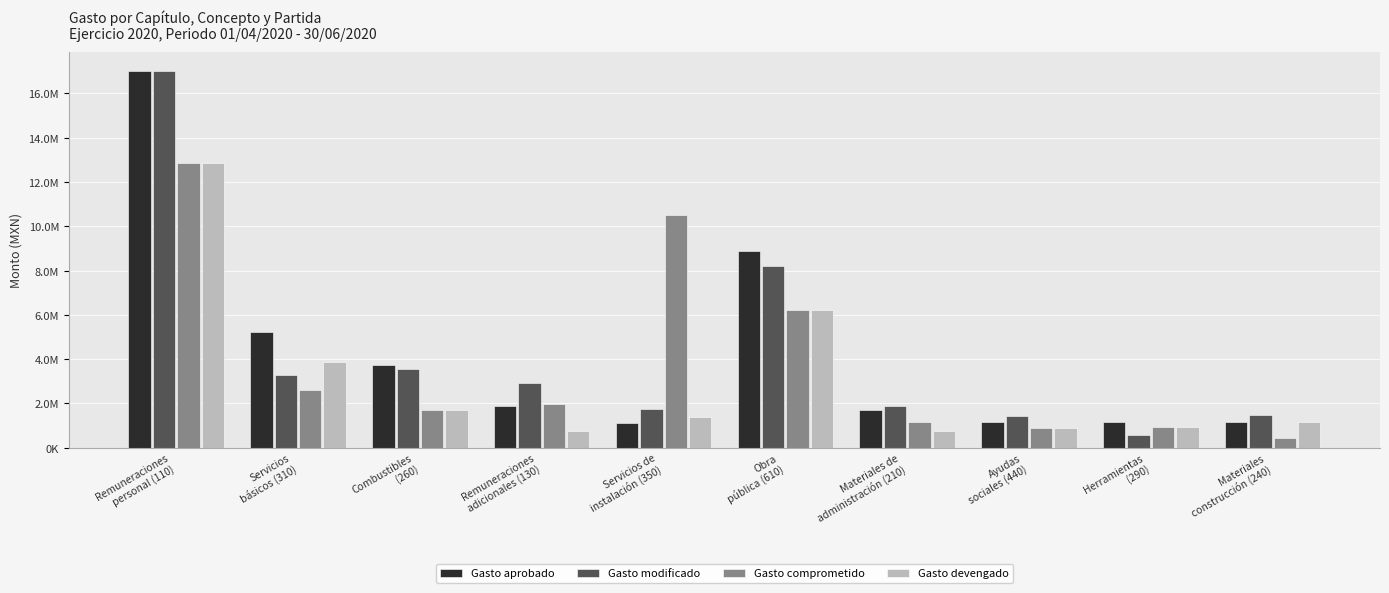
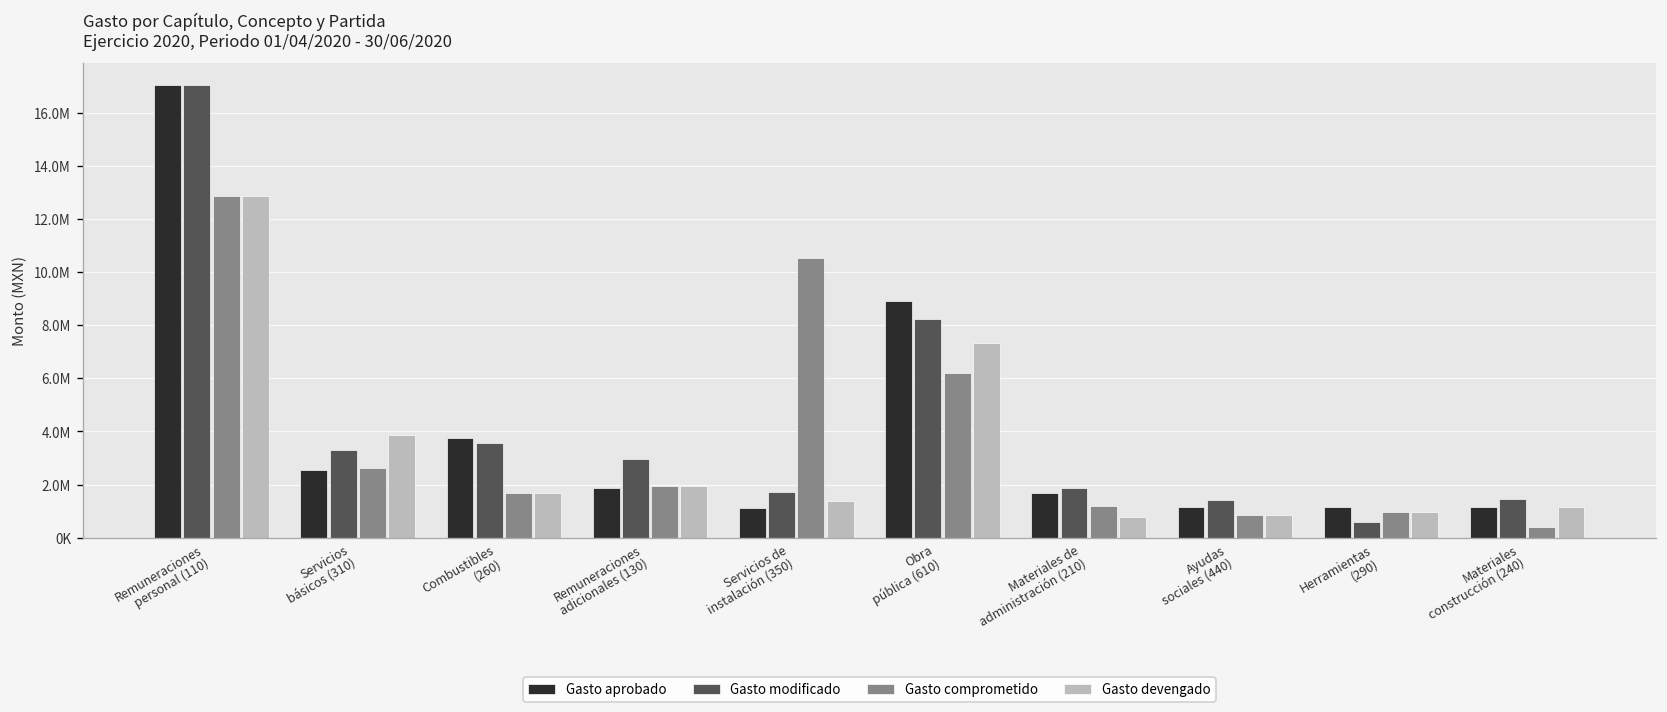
Gasto aprobado, Servicios básicos (310): 5200000 -> 2600000
Gasto devengado, Remuneraciones adicionales (130): 700000 -> 2000000
Gasto devengado, Obra pública (610): 6200000 -> 7300000
